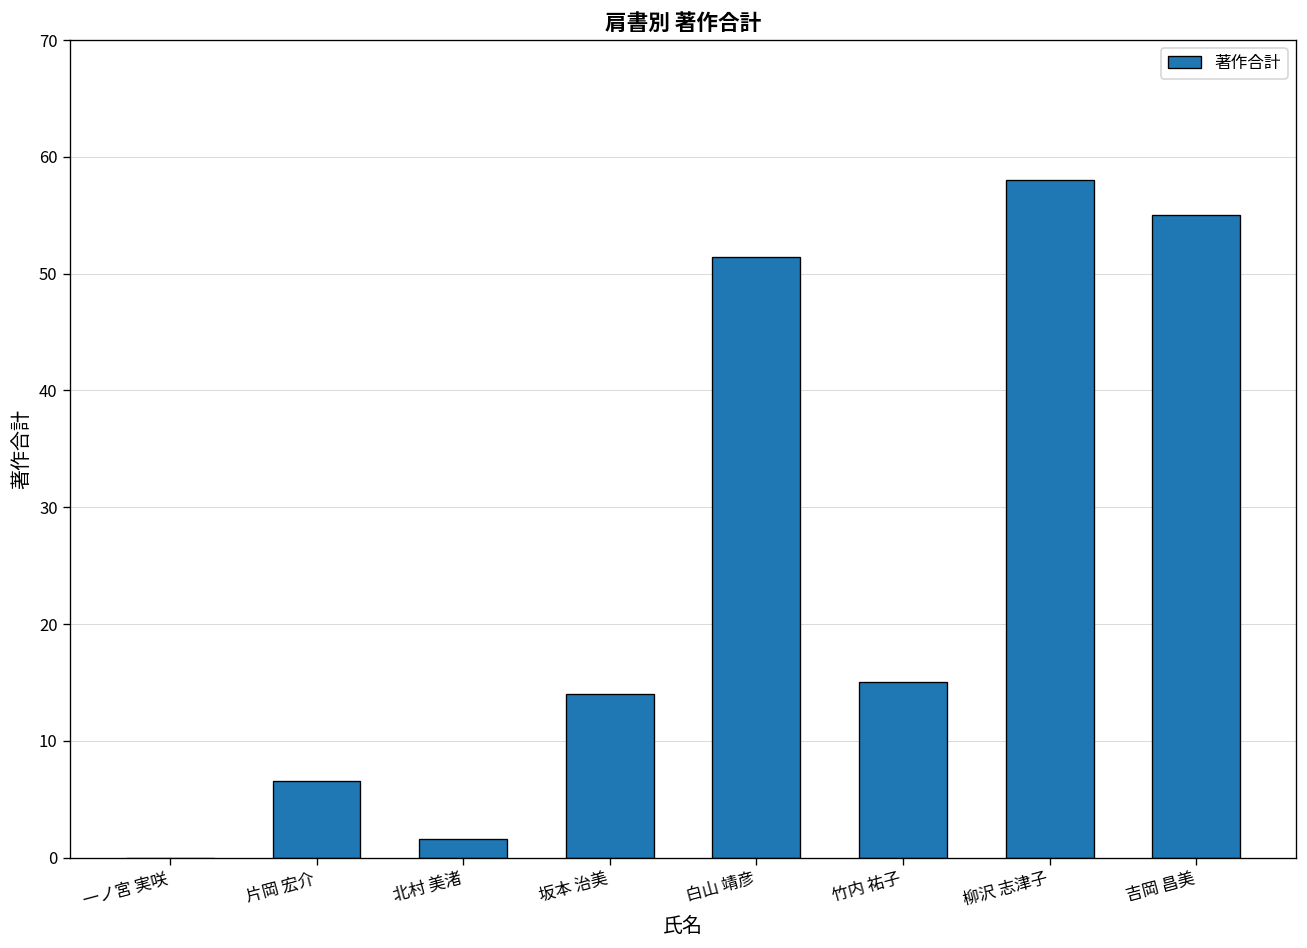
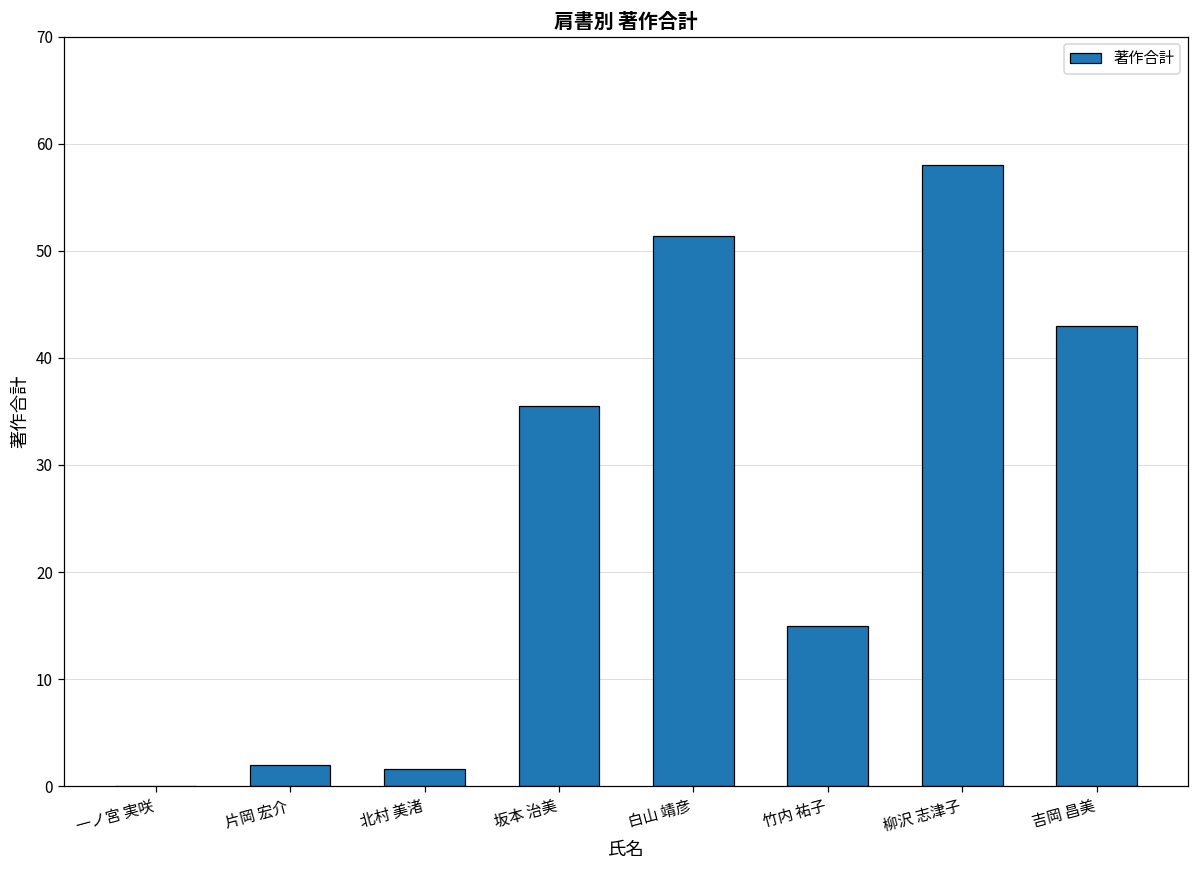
片岡 宏介: 7 -> 2
坂本 治美: 14 -> 36
吉岡 昌美: 55 -> 43
